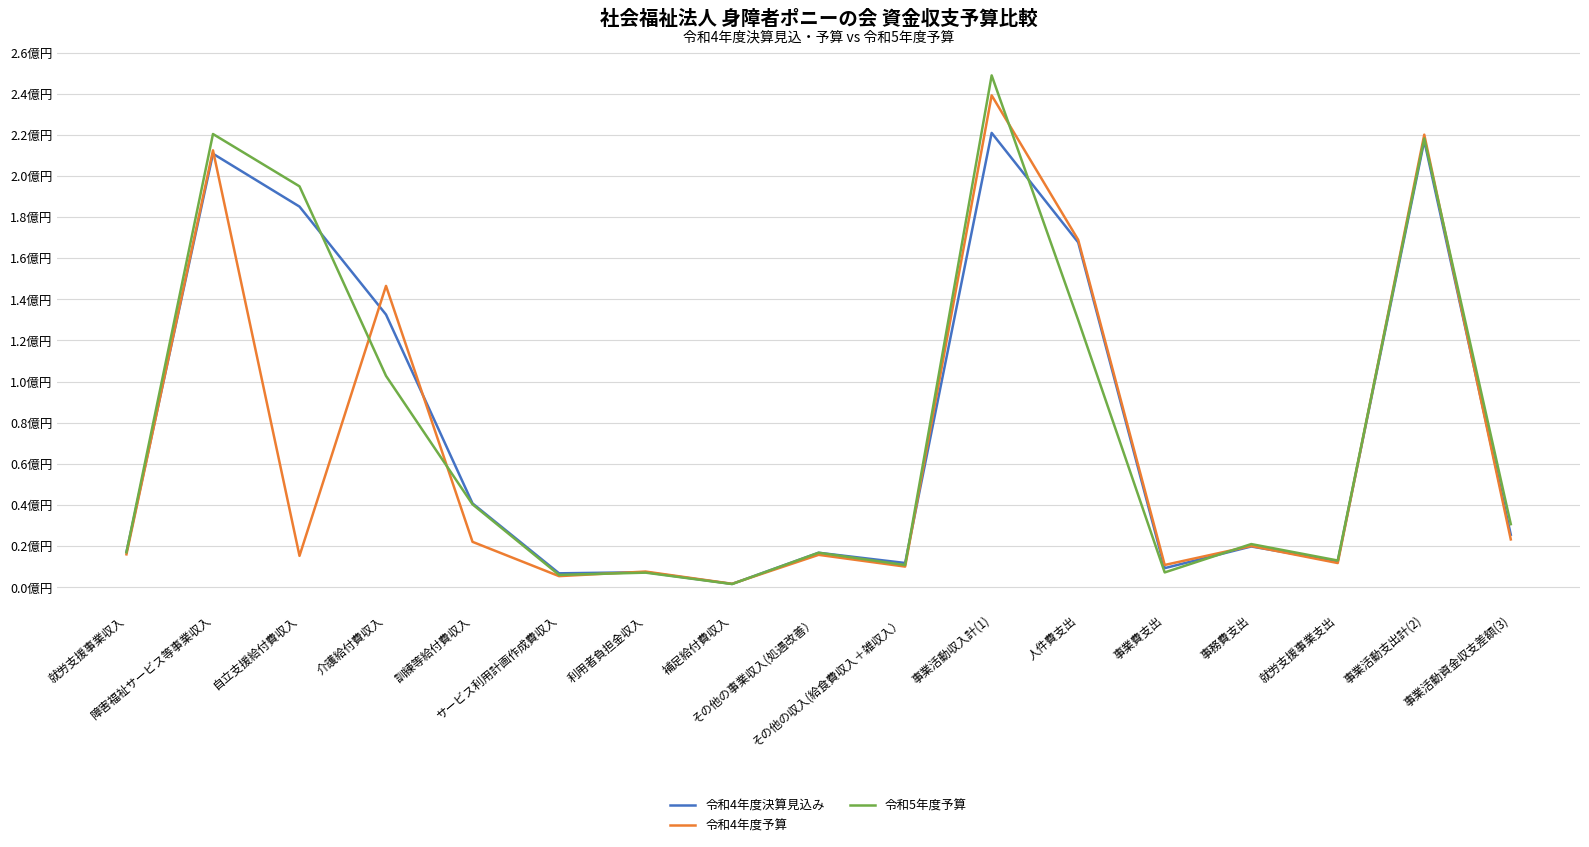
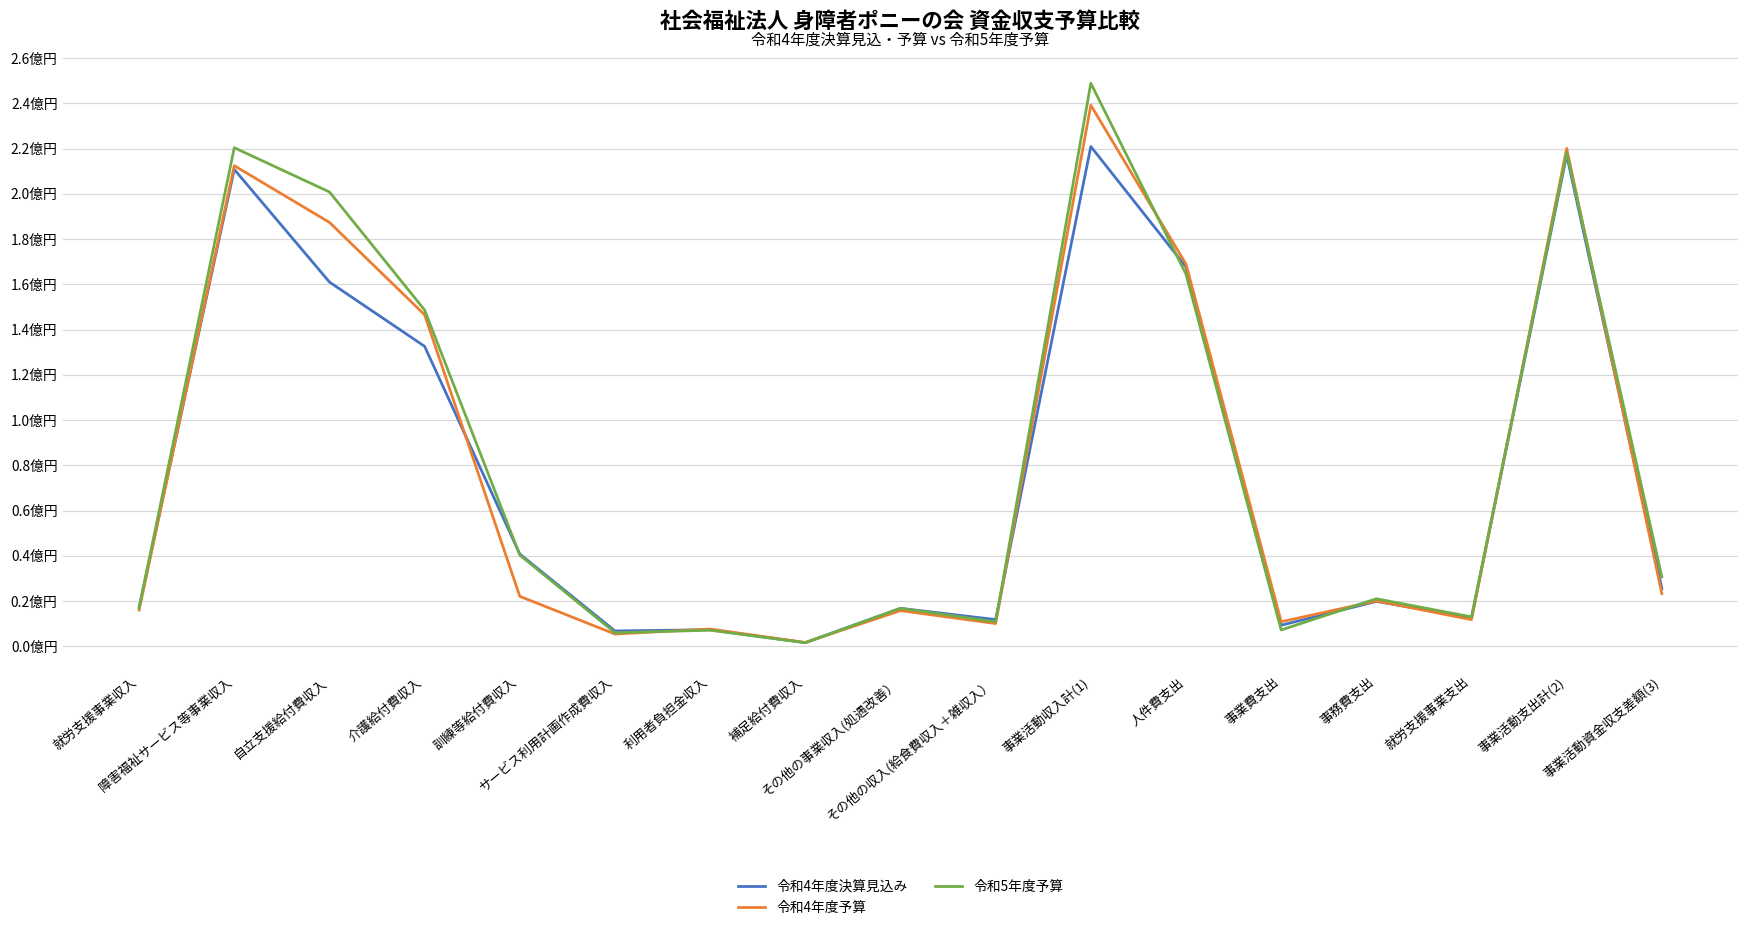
令和4年度決算見込み, 自立支援給付費収入: 1.85億円 -> 1.61億円
令和4年度予算, 自立支援給付費収入: 0.15億円 -> 1.87億円
令和5年度予算, 自立支援給付費収入: 1.95億円 -> 2.01億円
令和5年度予算, 介護給付費収入: 1.03億円 -> 1.49億円
令和5年度予算, 人件費支出: 1.30億円 -> 1.64億円
